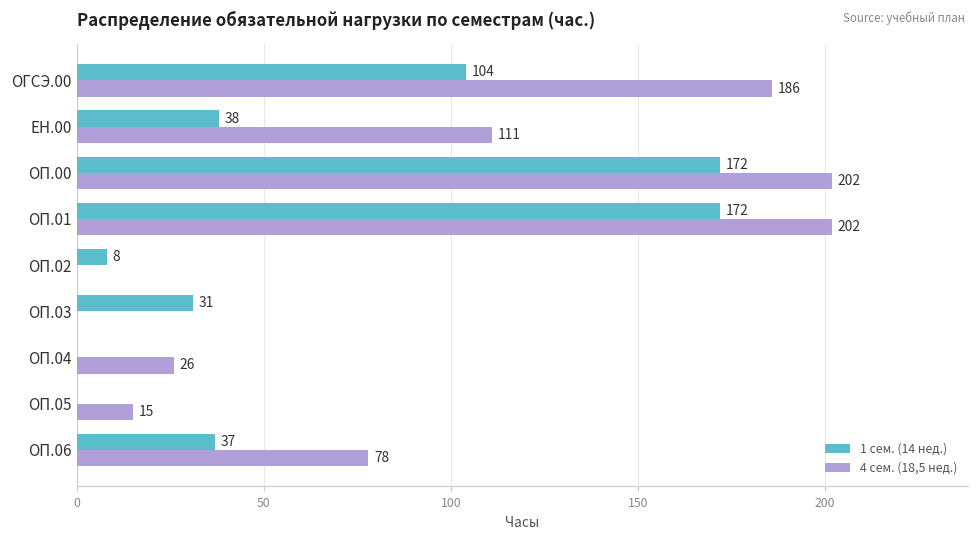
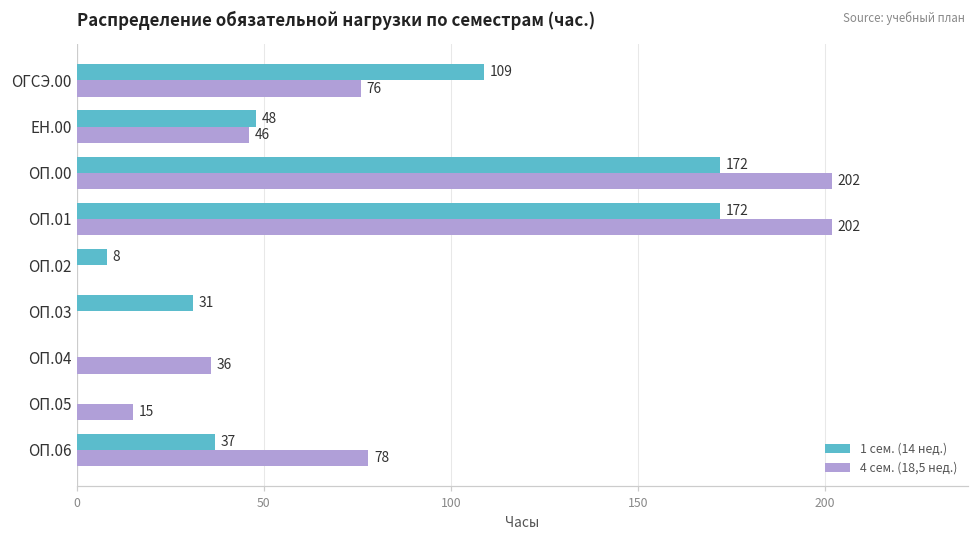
1 сем. (14 нед.), ОГСЭ.00: 104 -> 109
4 сем. (18,5 нед.), ОГСЭ.00: 186 -> 76
1 сем. (14 нед.), ЕН.00: 38 -> 48
4 сем. (18,5 нед.), ЕН.00: 111 -> 46
4 сем. (18,5 нед.), ОП.04: 26 -> 36
